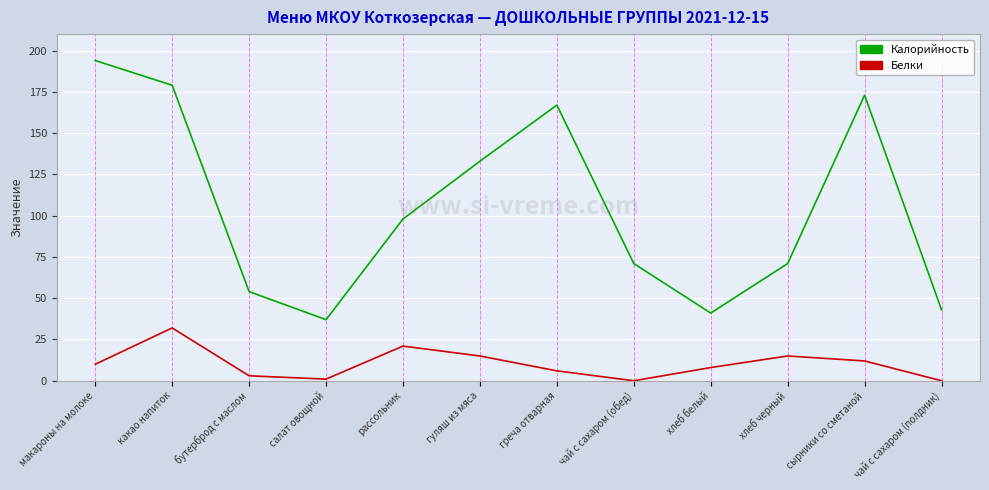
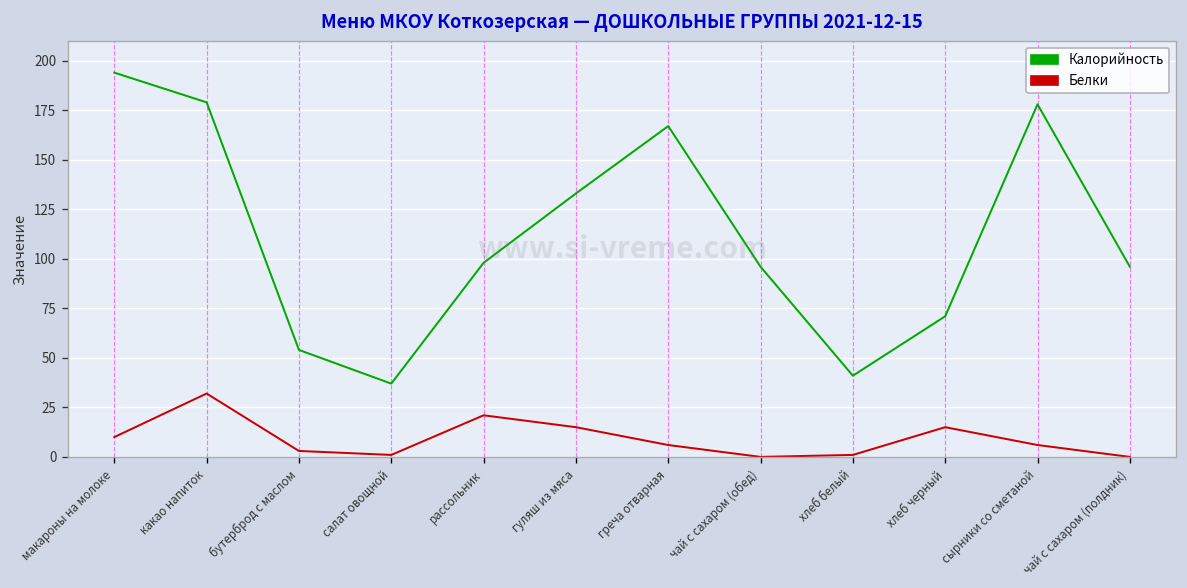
Калорийность, чай с сахаром (обед): 71 -> 96
Белки, хлеб белый: 8 -> 1
Калорийность, сырники со сметаной: 173 -> 178
Белки, сырники со сметаной: 12 -> 6
Калорийность, чай с сахаром (полдник): 43 -> 96
